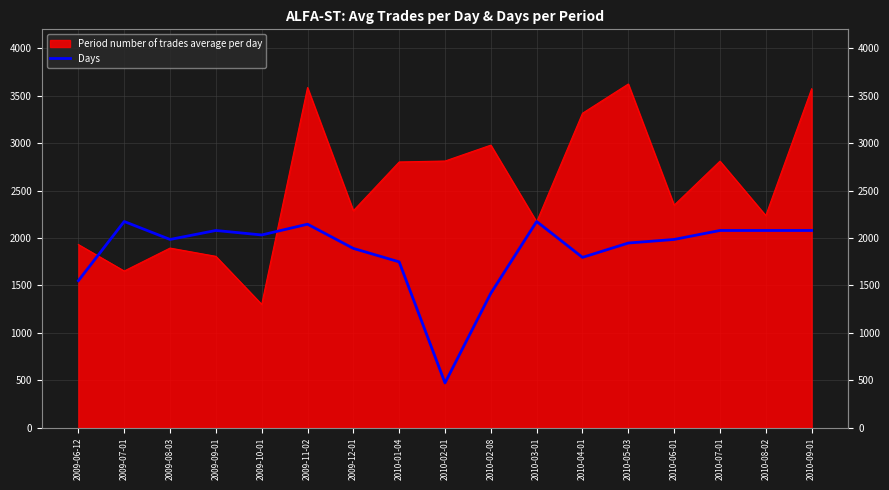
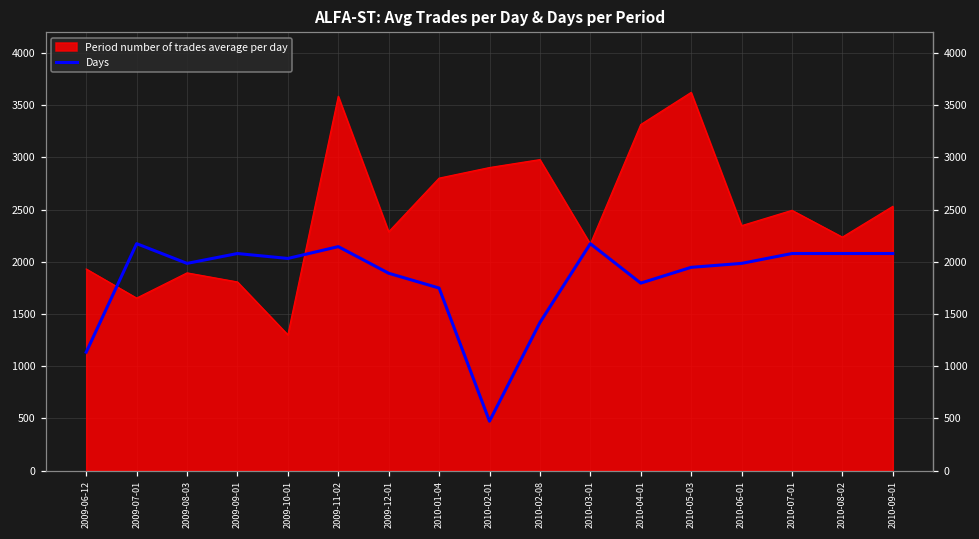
Days, 2009-06-12: 1600 -> 1100
Period number of trades average per day, 2010-02-01: 2800 -> 2900
Period number of trades average per day, 2010-07-01: 2800 -> 2500
Period number of trades average per day, 2010-09-01: 3600 -> 2500
